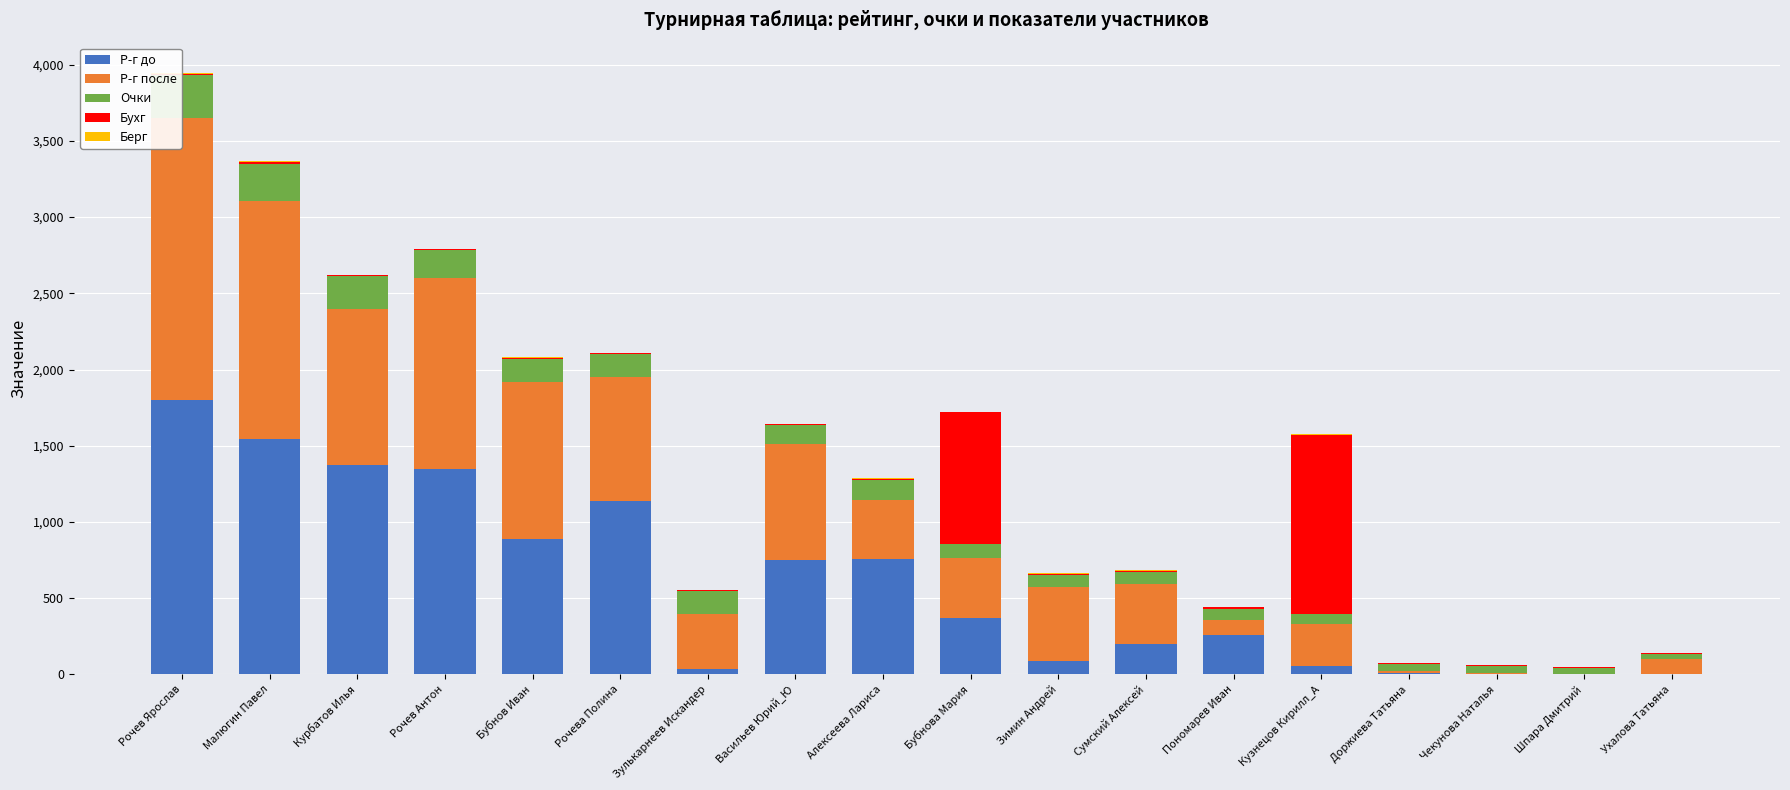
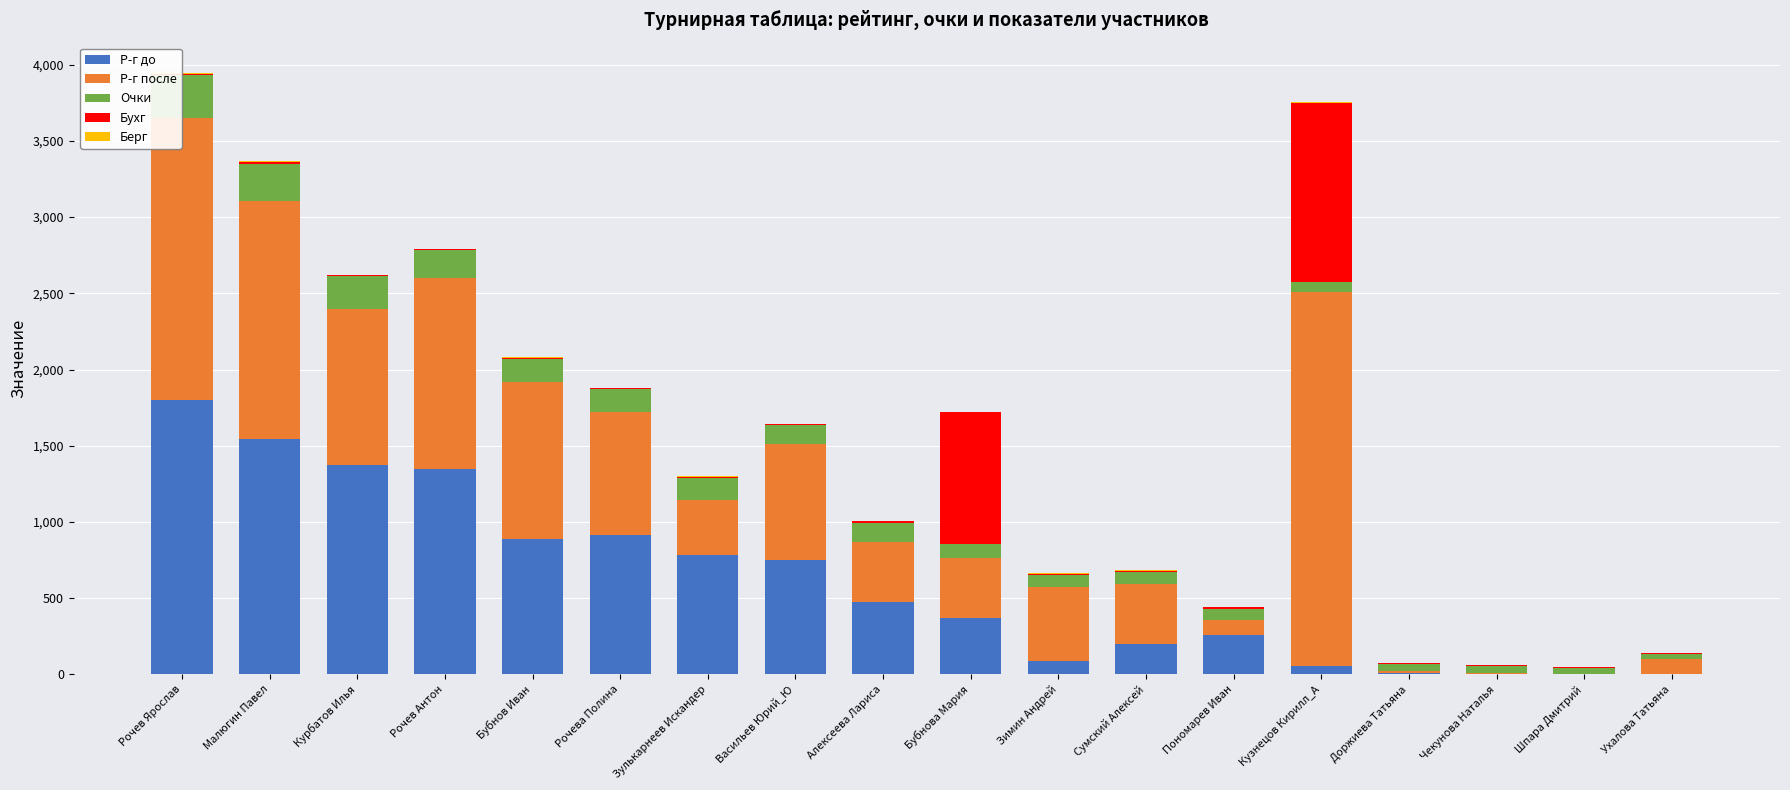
Р-г до, Рочева Полина: 1,140 -> 910
Р-г до, Зулькарнеев Искандер: 40 -> 780
Р-г до, Алексеева Лариса: 750 -> 480
Р-г после, Кузнецов Кирилл_А: 270 -> 2,450
